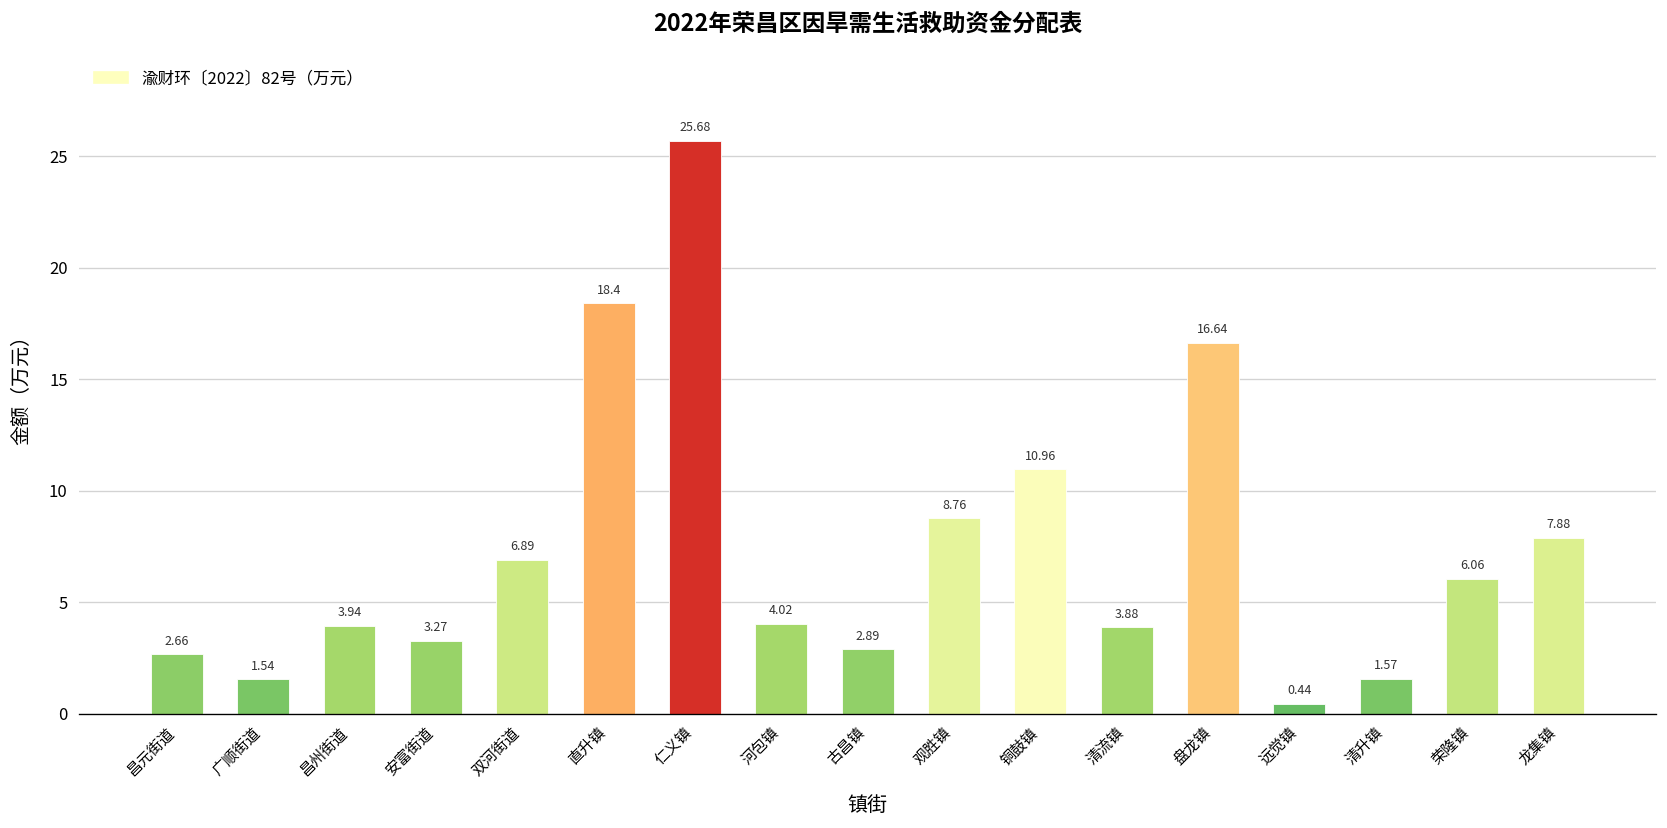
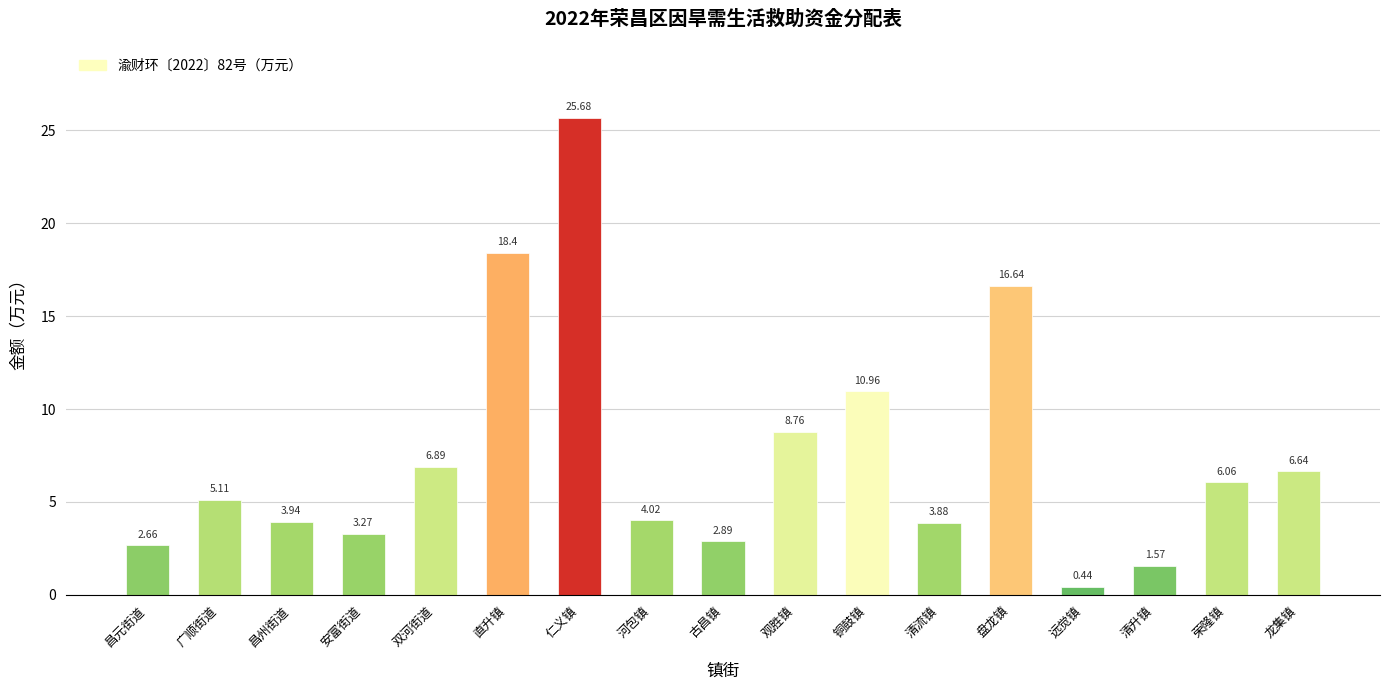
广顺街道: 1.54 -> 5.11
龙集镇: 7.88 -> 6.64
